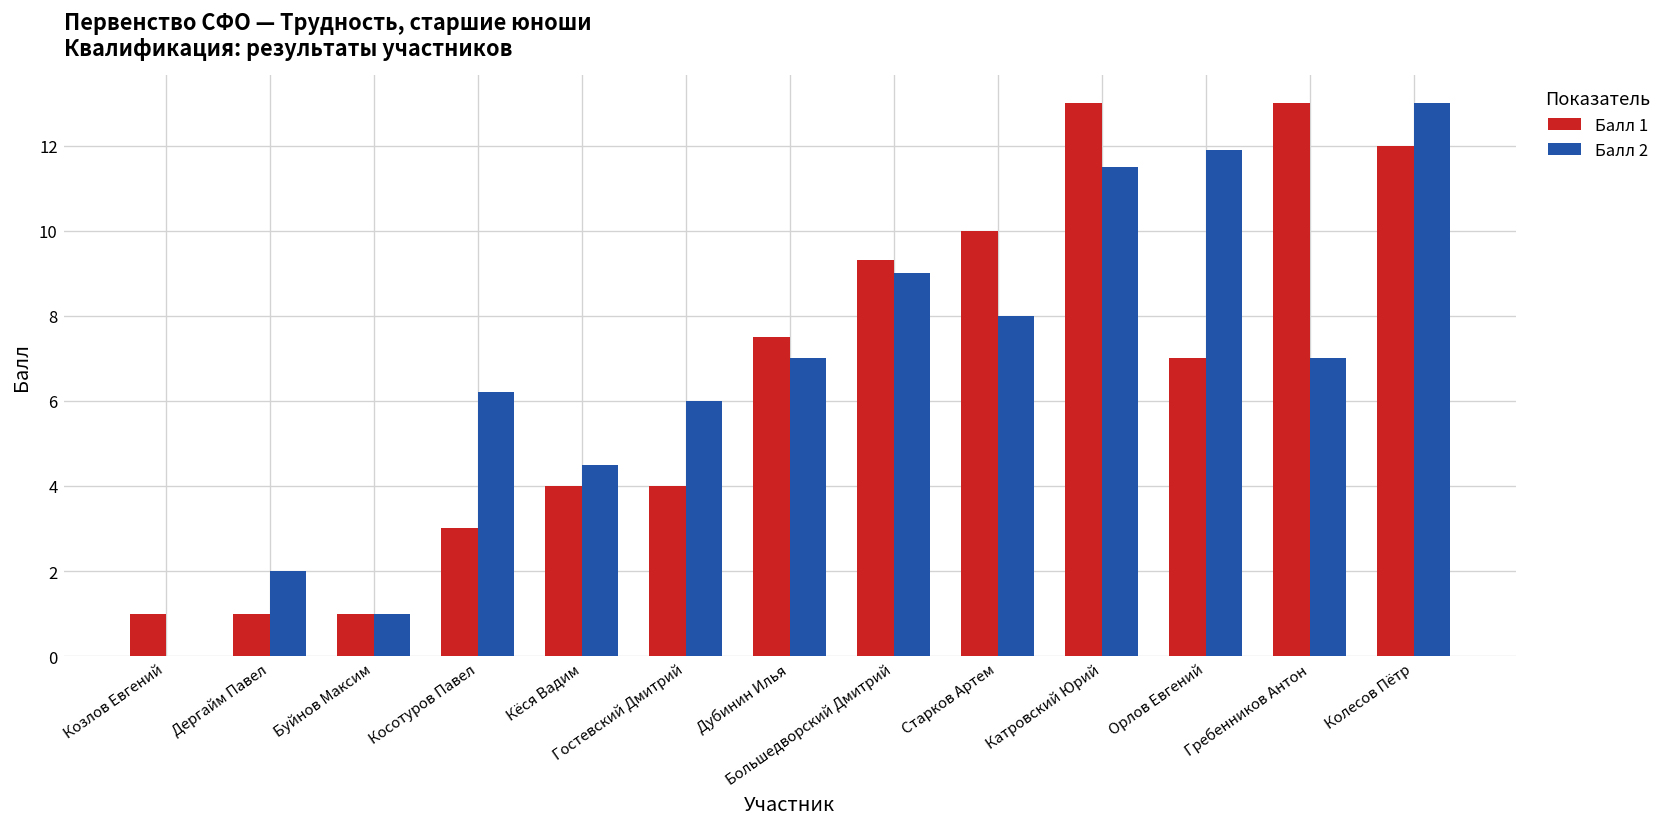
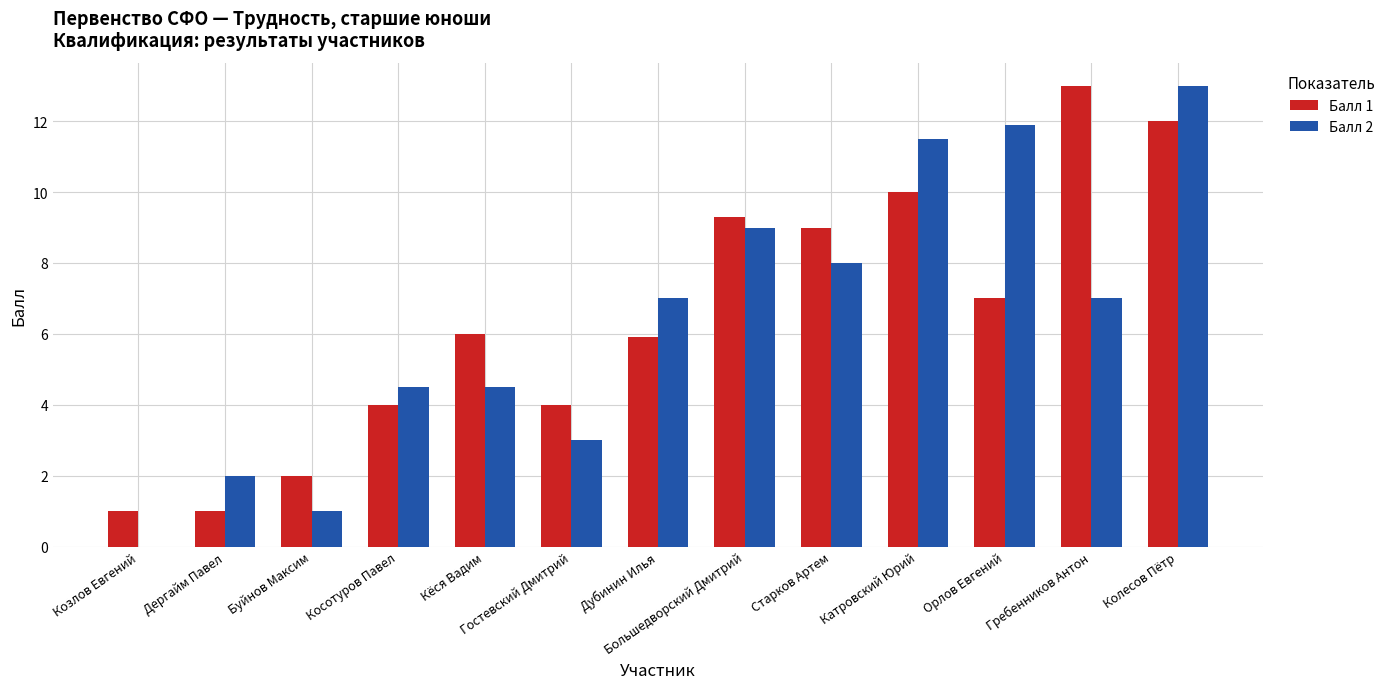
Балл 1, Буйнов Максим: 1 -> 2
Балл 1, Косотуров Павел: 3 -> 4
Балл 2, Косотуров Павел: 6.2 -> 4.5
Балл 1, Кёся Вадим: 4 -> 6
Балл 2, Гостевский Дмитрий: 6 -> 3
Балл 1, Дубинин Илья: 7.5 -> 5.9
Балл 1, Старков Артем: 10 -> 9
Балл 1, Катровский Юрий: 13 -> 10
